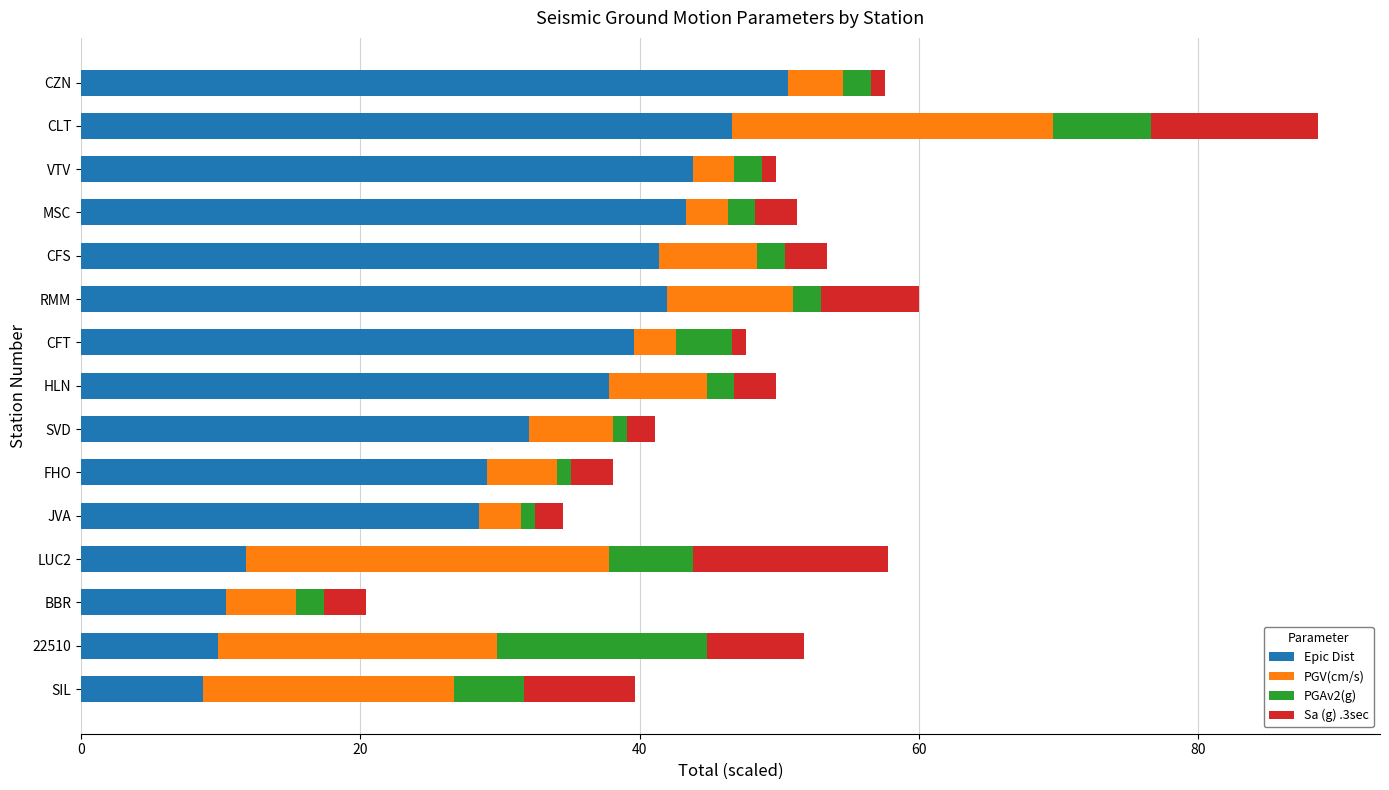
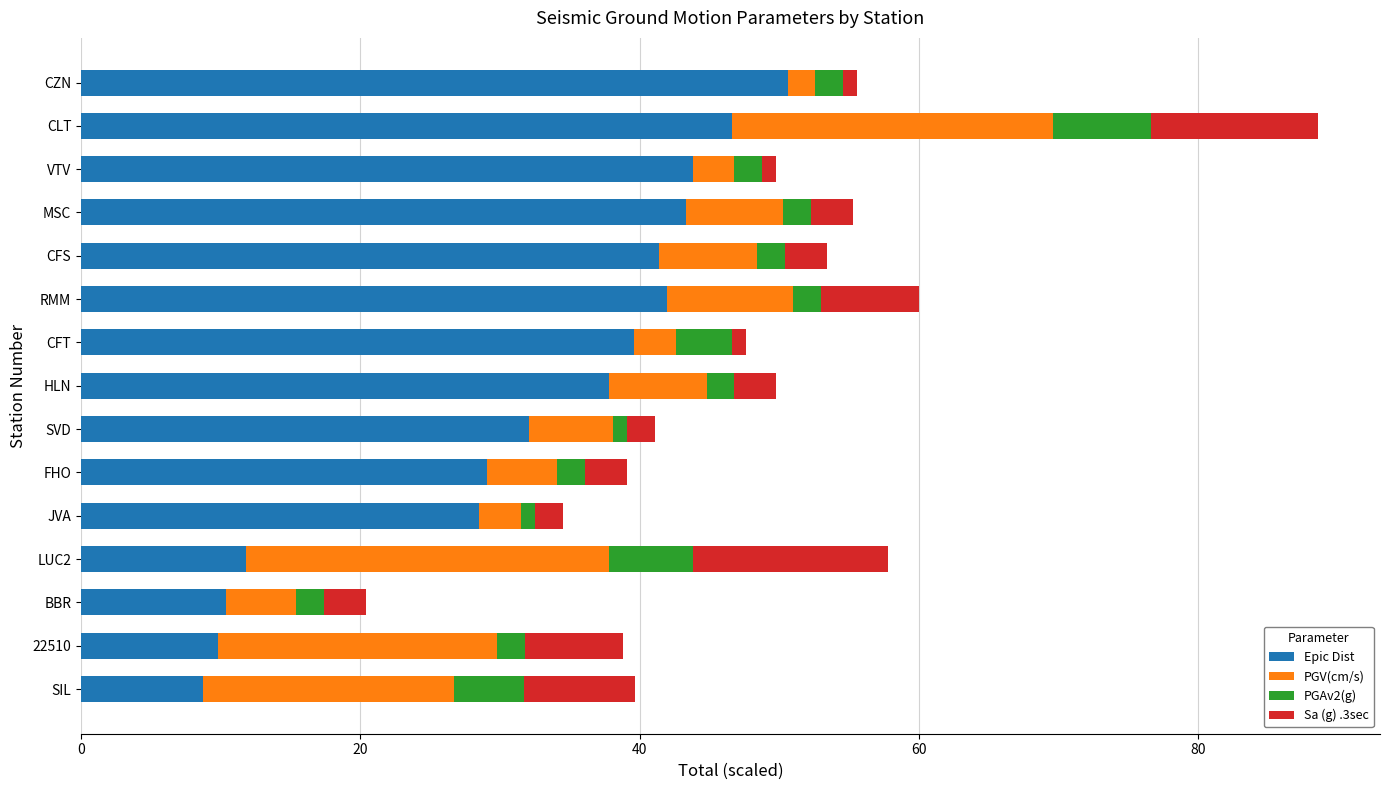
PGV(cm/s), CZN: 4.0 -> 2.0
PGV(cm/s), MSC: 3.0 -> 7.0
PGAv2(g), FHO: 1.0 -> 2.0
PGAv2(g), 22510: 15.0 -> 2.0
